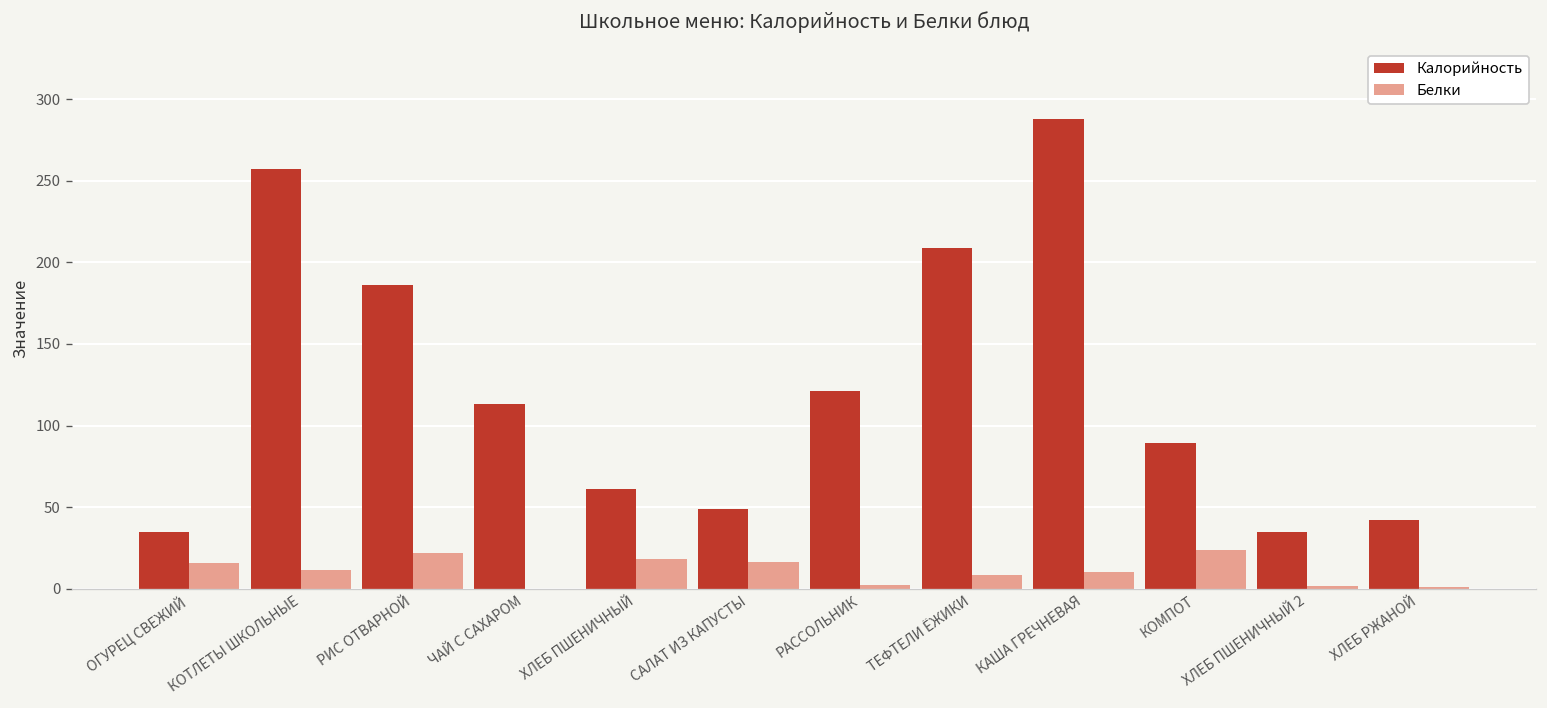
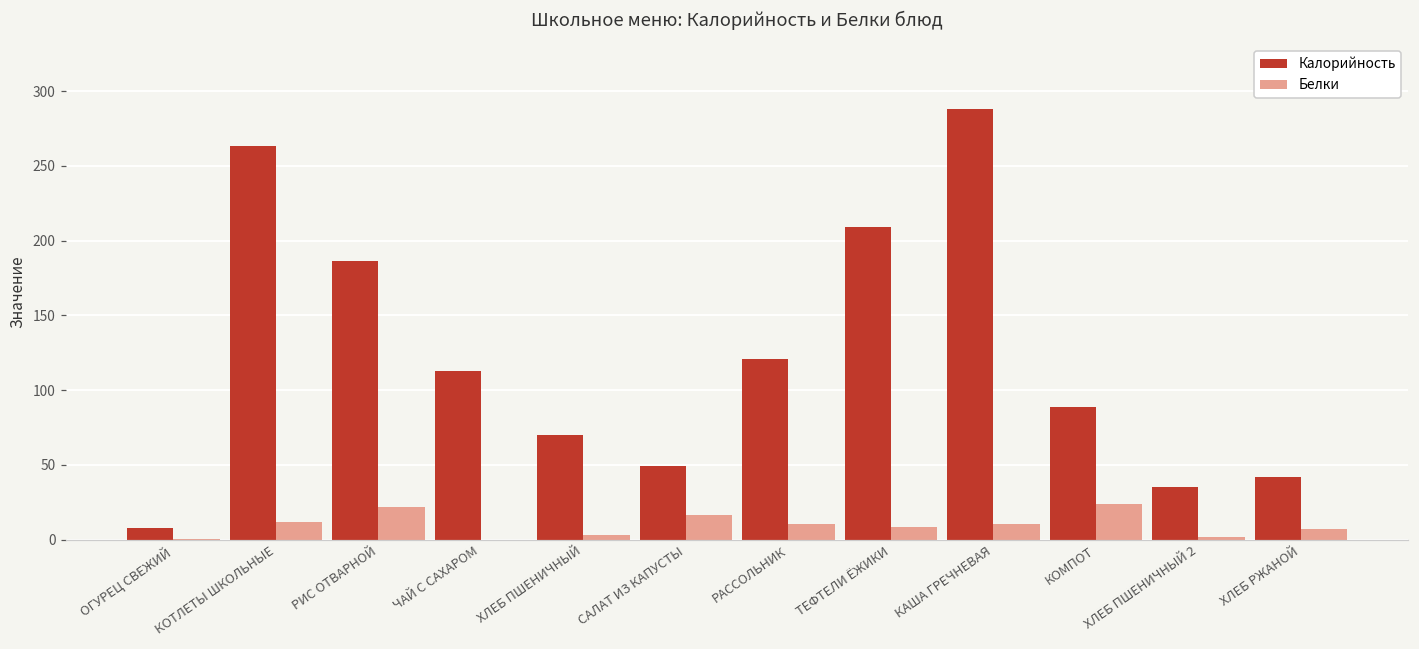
Калорийность, ОГУРЕЦ СВЕЖИЙ: 35 -> 8
Белки, ОГУРЕЦ СВЕЖИЙ: 16 -> 0
Калорийность, КОТЛЕТЫ ШКОЛЬНЫЕ: 257 -> 263
Калорийность, ХЛЕБ ПШЕНИЧНЫЙ: 61 -> 70
Белки, ХЛЕБ ПШЕНИЧНЫЙ: 18 -> 3
Белки, РАССОЛЬНИК: 2 -> 10
Белки, ХЛЕБ РЖАНОЙ: 1 -> 7
